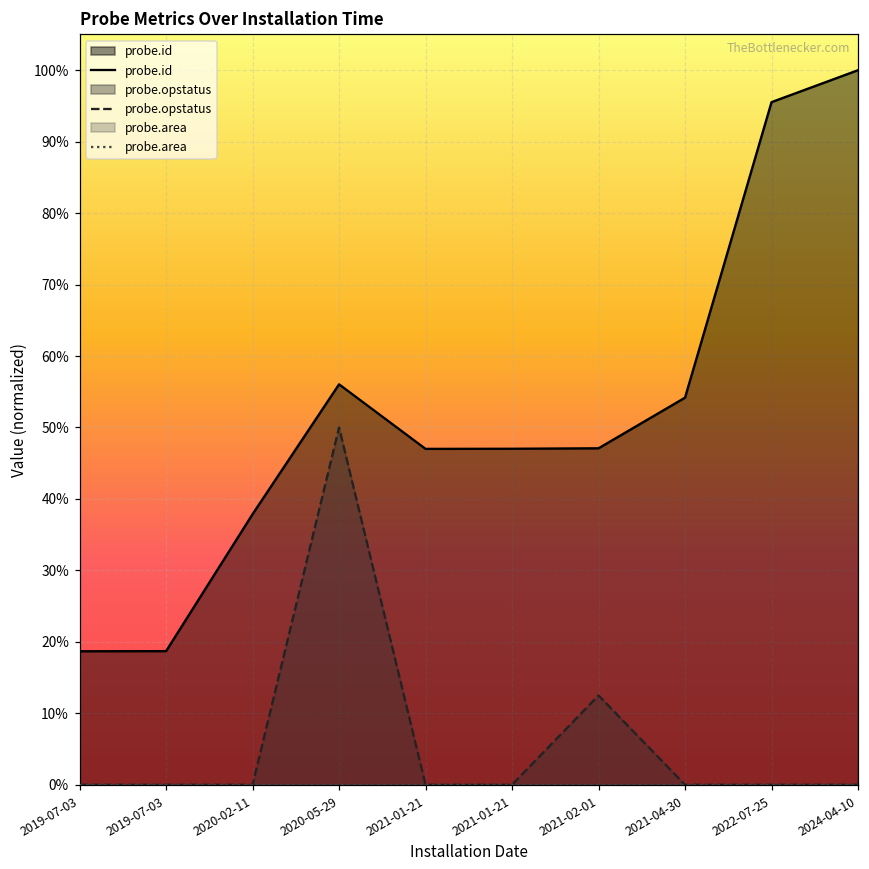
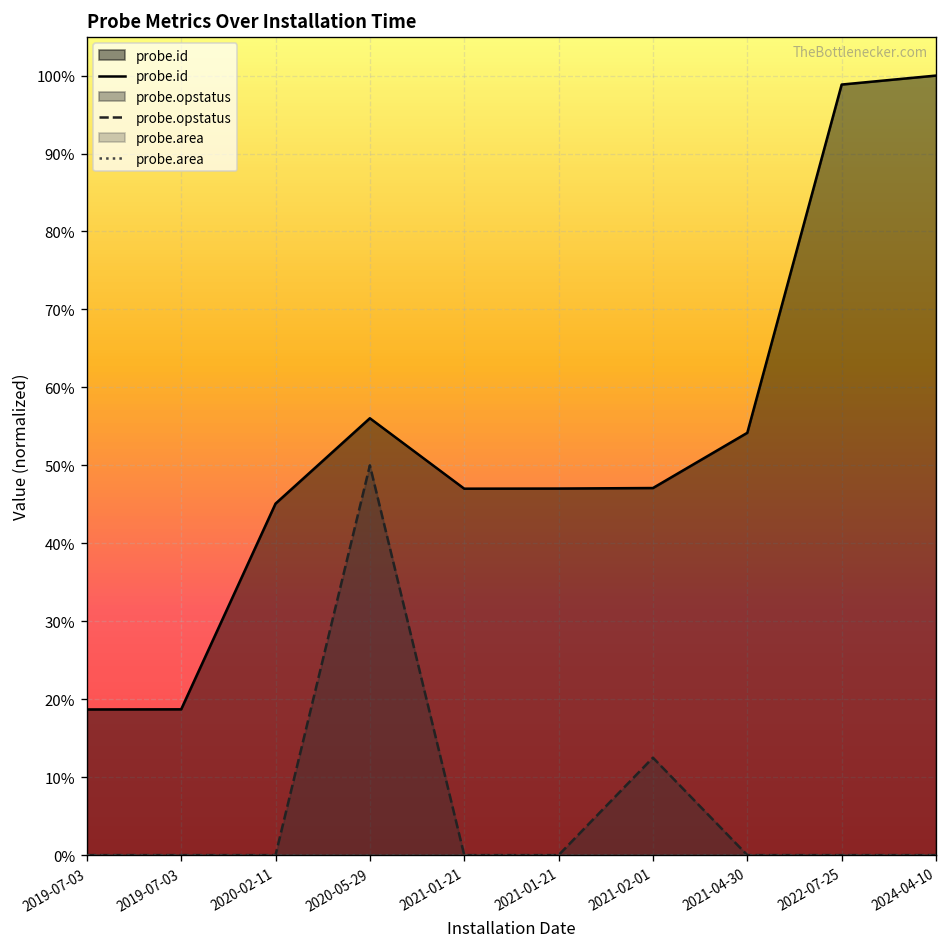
probe.id, 2020-02-11: 38% -> 45%
probe.id, 2022-07-25: 96% -> 99%
